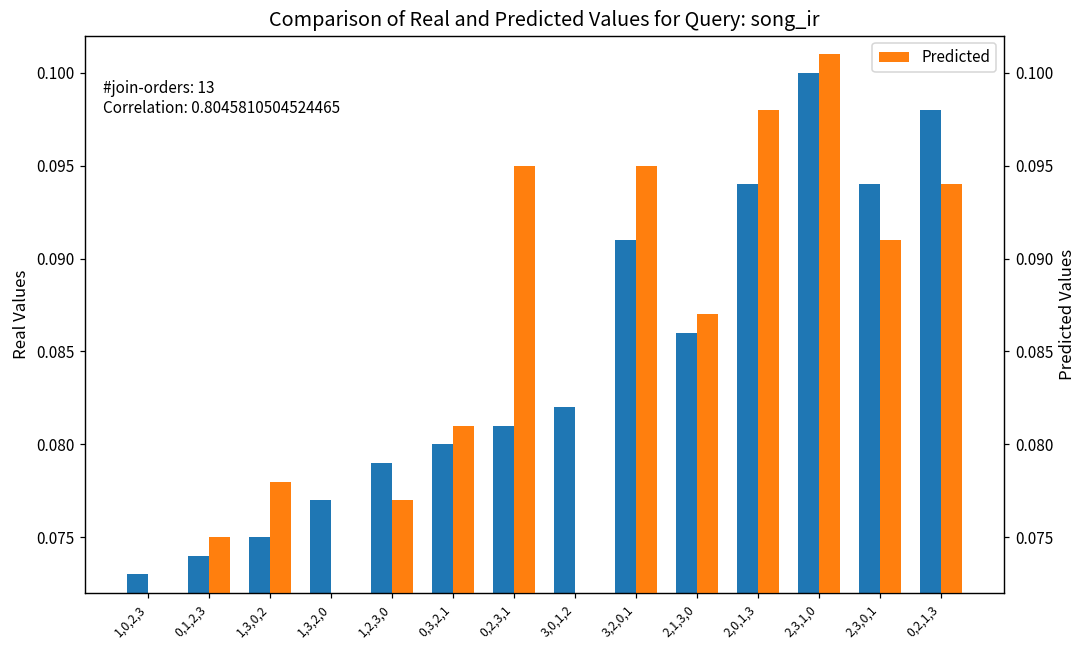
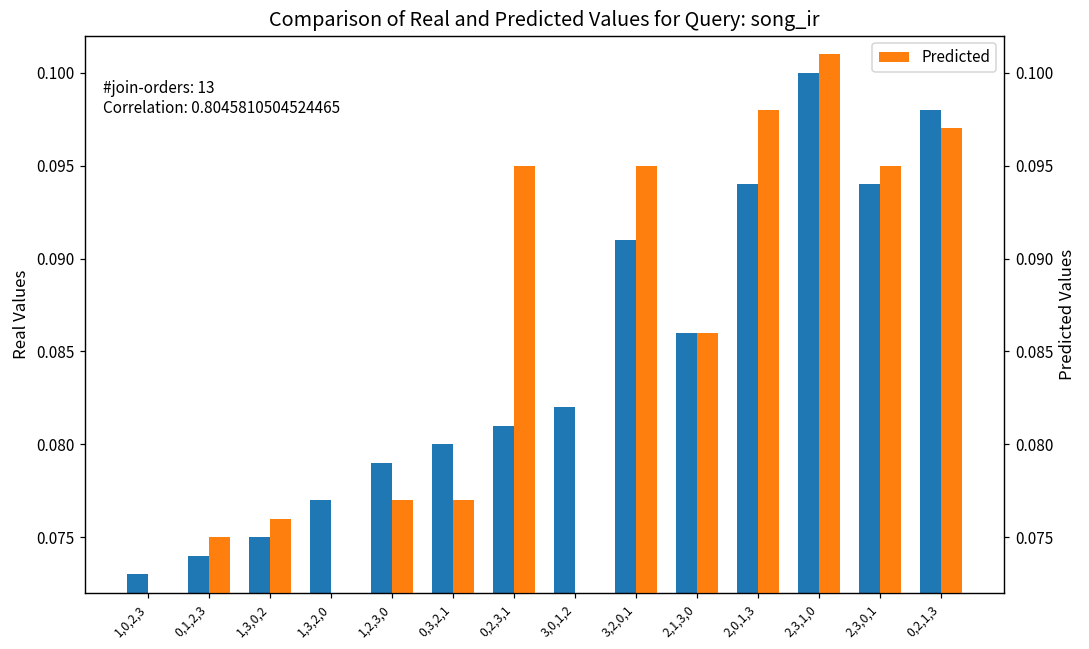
Predicted, 1,3,0,2: 0.078 -> 0.076
Predicted, 0,3,2,1: 0.081 -> 0.077
Predicted, 2,1,3,0: 0.087 -> 0.086
Predicted, 2,3,0,1: 0.091 -> 0.095
Predicted, 0,2,1,3: 0.094 -> 0.097
